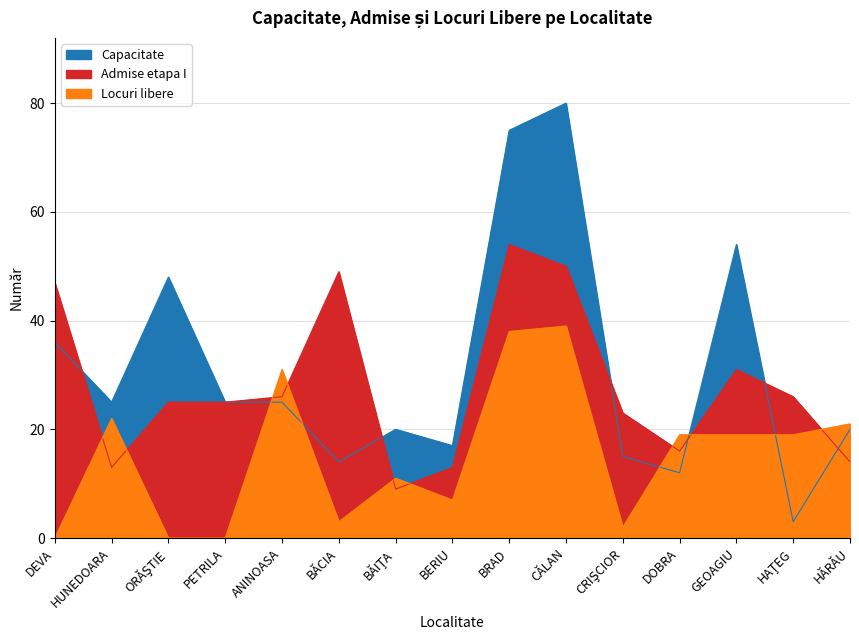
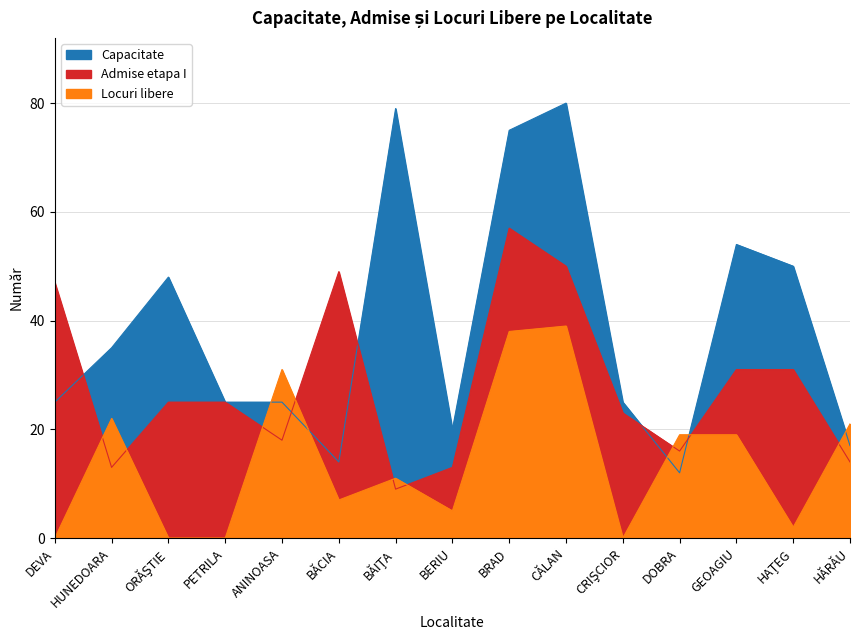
Capacitate, DEVA: 36 -> 25
Capacitate, HUNEDOARA: 25 -> 35
Admise etapa I, ANINOASA: 26 -> 18
Locuri libere, BĂCIA: 3 -> 7
Capacitate, BĂIŢA: 20 -> 79
Capacitate, BERIU: 17 -> 20
Locuri libere, BERIU: 7 -> 5
Admise etapa I, BRAD: 54 -> 57
Capacitate, CRIŞCIOR: 15 -> 25
Locuri libere, CRIŞCIOR: 2 -> 0
Capacitate, HAŢEG: 3 -> 50
Admise etapa I, HAŢEG: 26 -> 31
Locuri libere, HAŢEG: 19 -> 2
Capacitate, HĂRĂU: 20 -> 17
